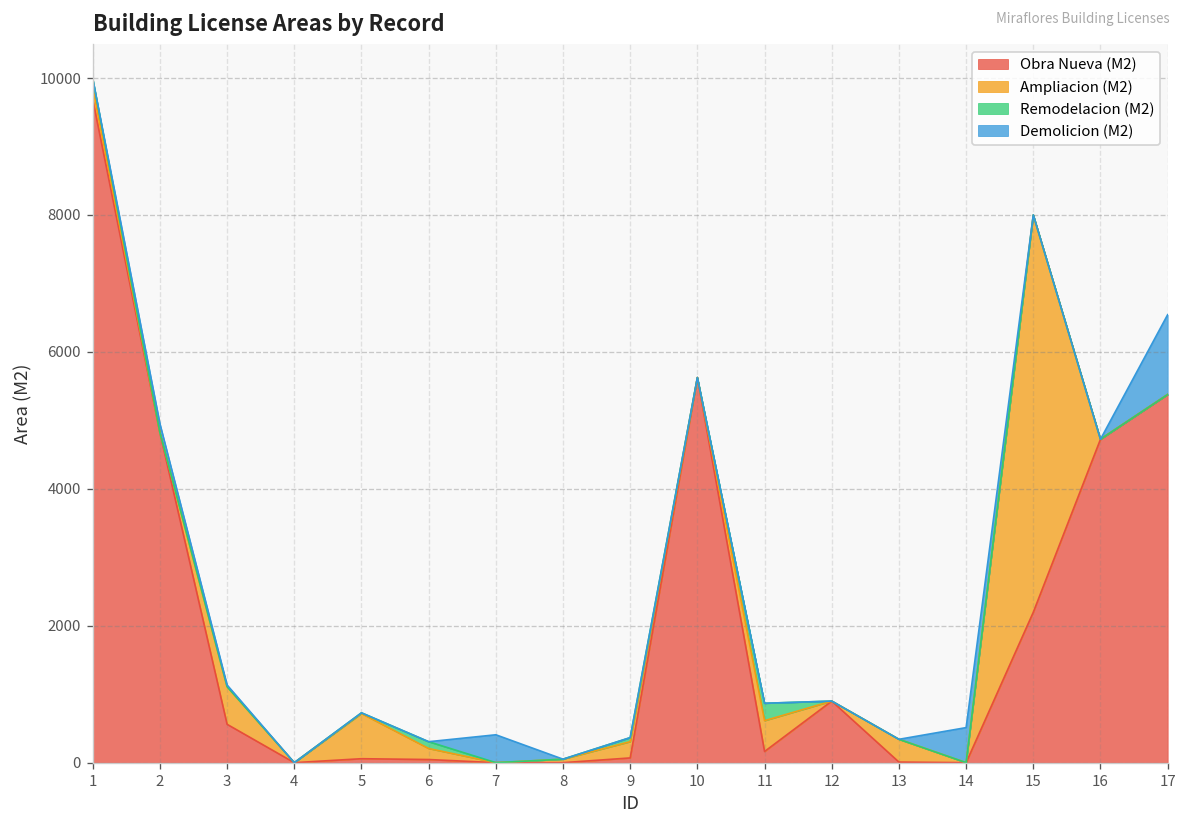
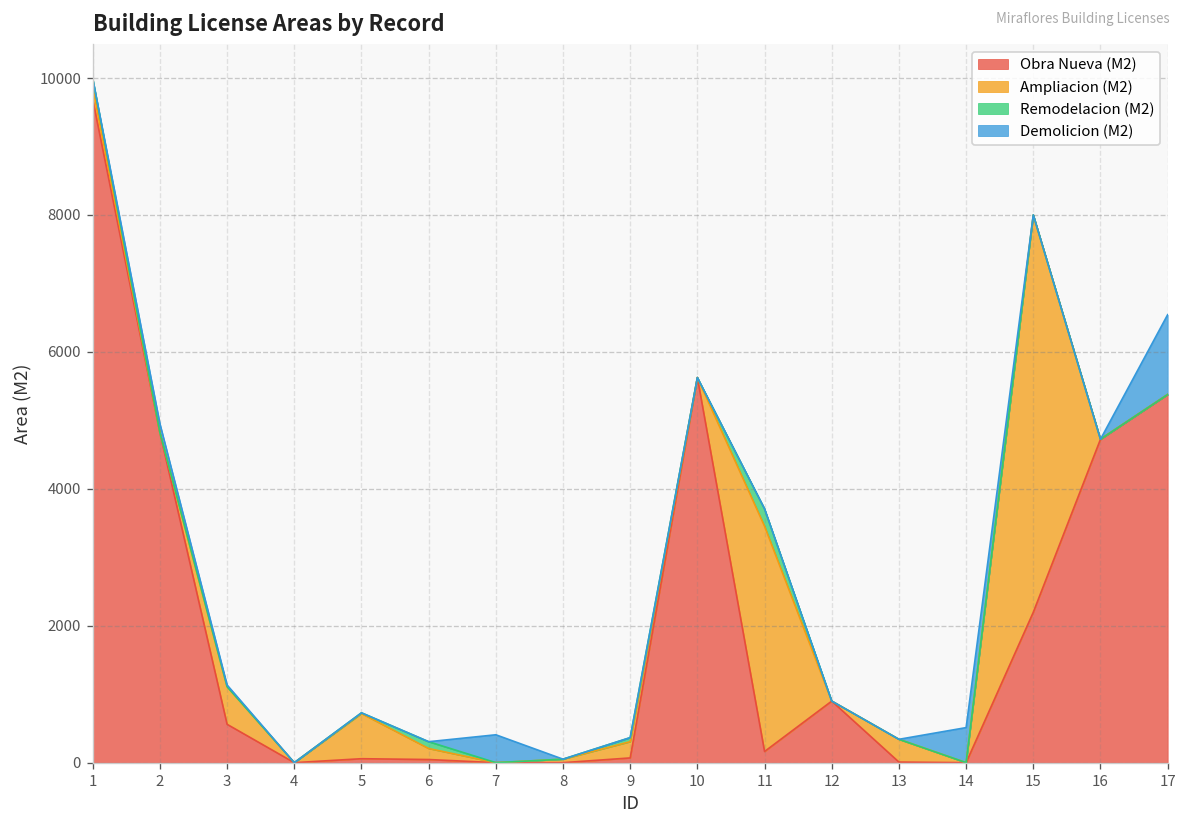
Ampliacion (M2), 11: 400 -> 3300
